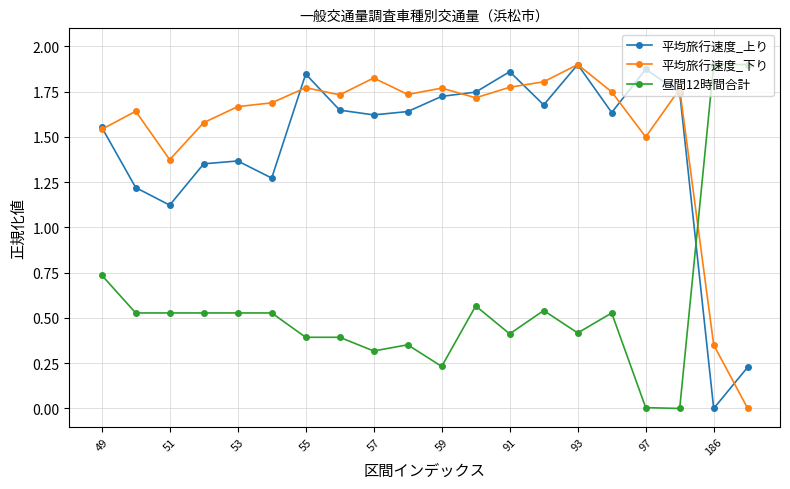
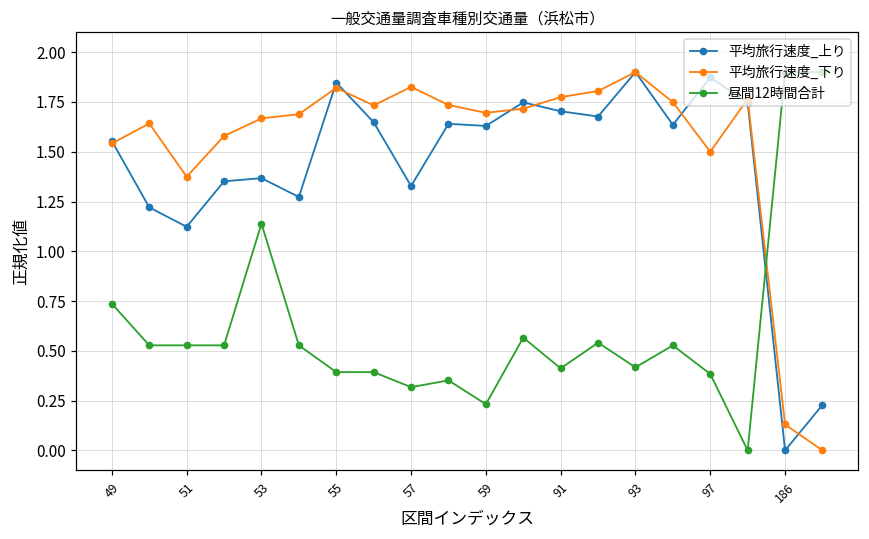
昼間12時間合計, 53: 0.53 -> 1.14
平均旅行速度_下り, 55: 1.77 -> 1.82
平均旅行速度_上り, 57: 1.62 -> 1.33
平均旅行速度_上り, 59: 1.72 -> 1.63
平均旅行速度_下り, 59: 1.77 -> 1.70
平均旅行速度_上り, 91: 1.86 -> 1.70
昼間12時間合計, 97: 0.00 -> 0.38
平均旅行速度_下り, 186: 0.35 -> 0.13
